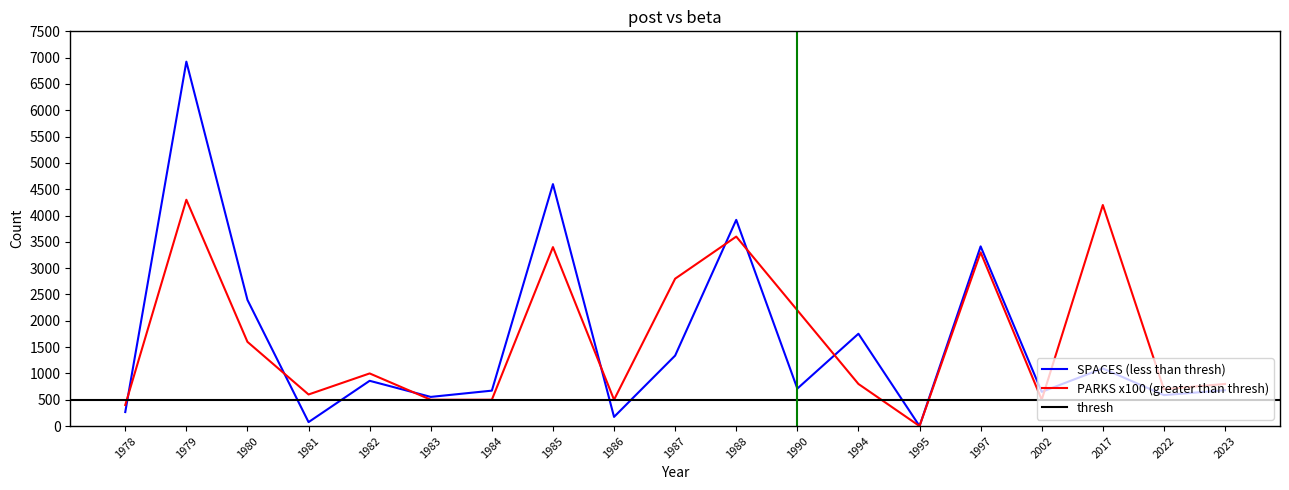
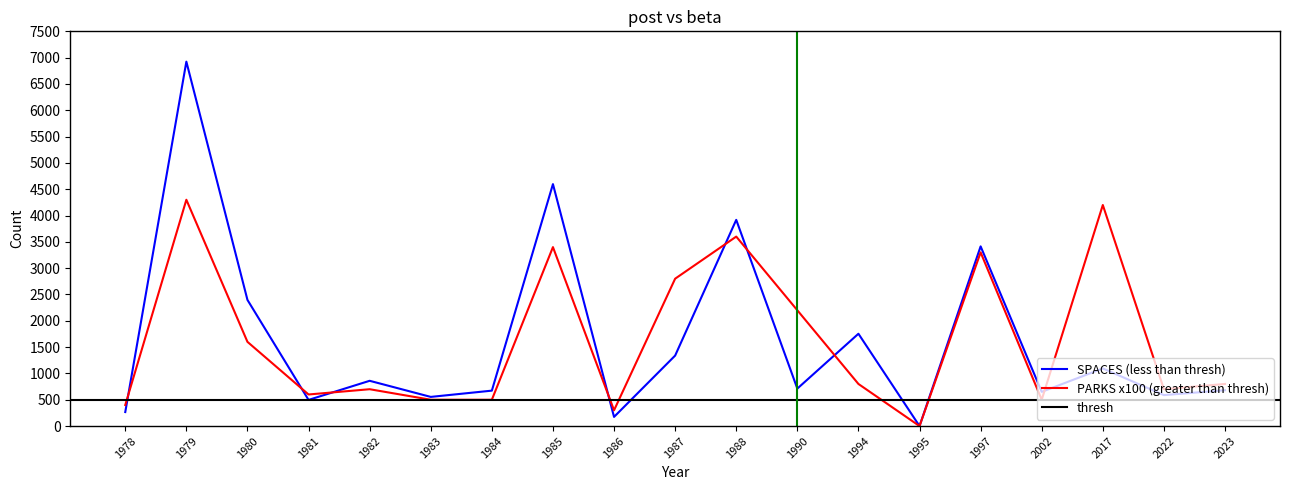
SPACES (less than thresh), 1981: 100 -> 500
PARKS x100 (greater than thresh), 1982: 1000 -> 700
PARKS x100 (greater than thresh), 1986: 500 -> 300
